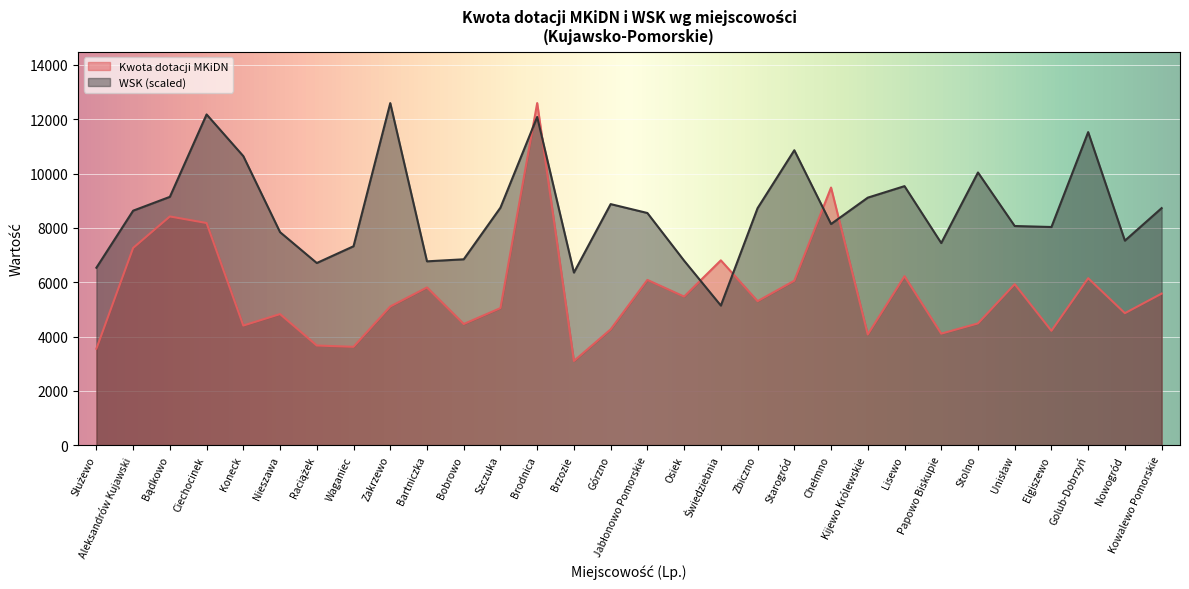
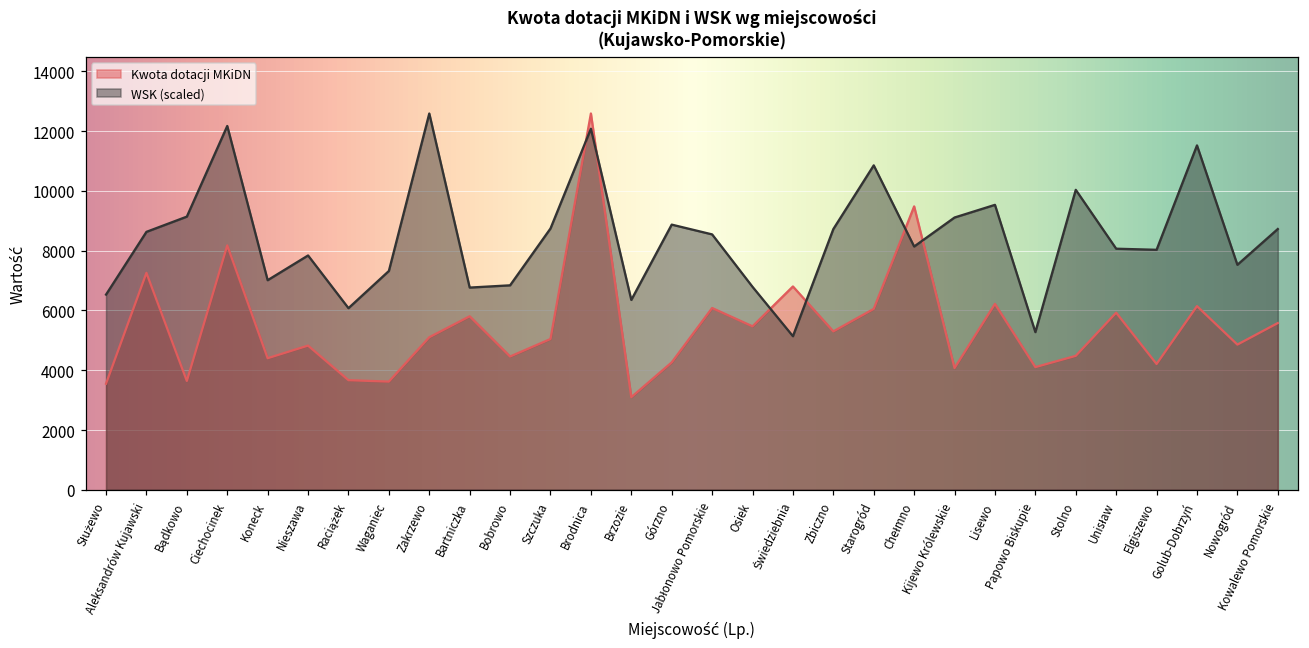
Kwota dotacji MKiDN, Bądkowo: 8400 -> 3600
WSK (scaled), Koneck: 10600 -> 7000
WSK (scaled), Raciążek: 6700 -> 6100
WSK (scaled), Papowo Biskupie: 7400 -> 5300
